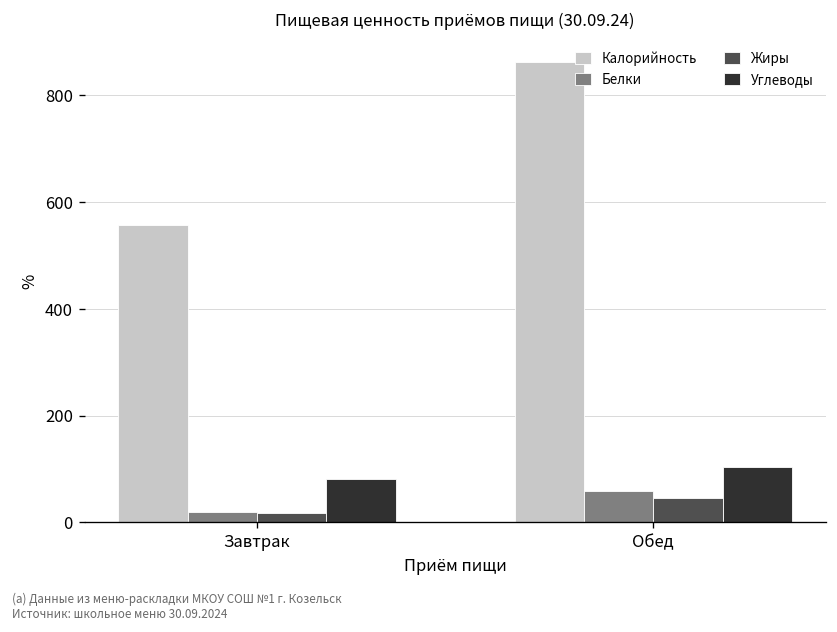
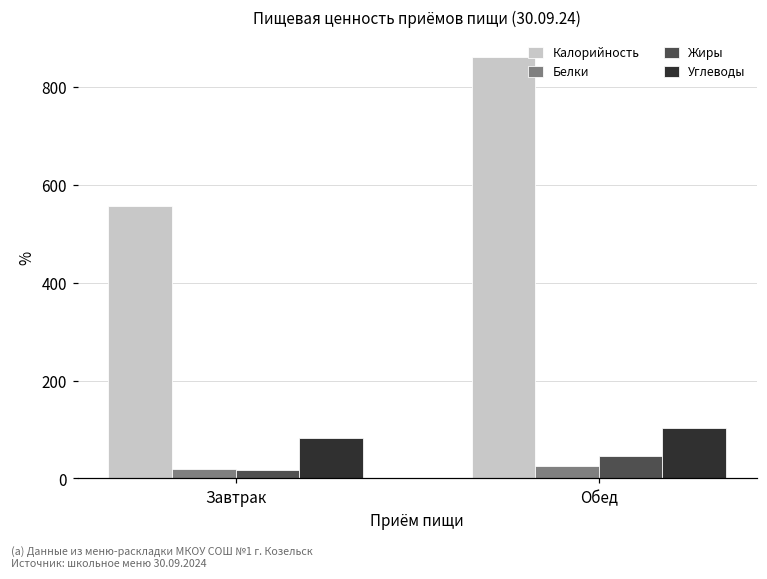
Белки, Обед: 60 -> 30
